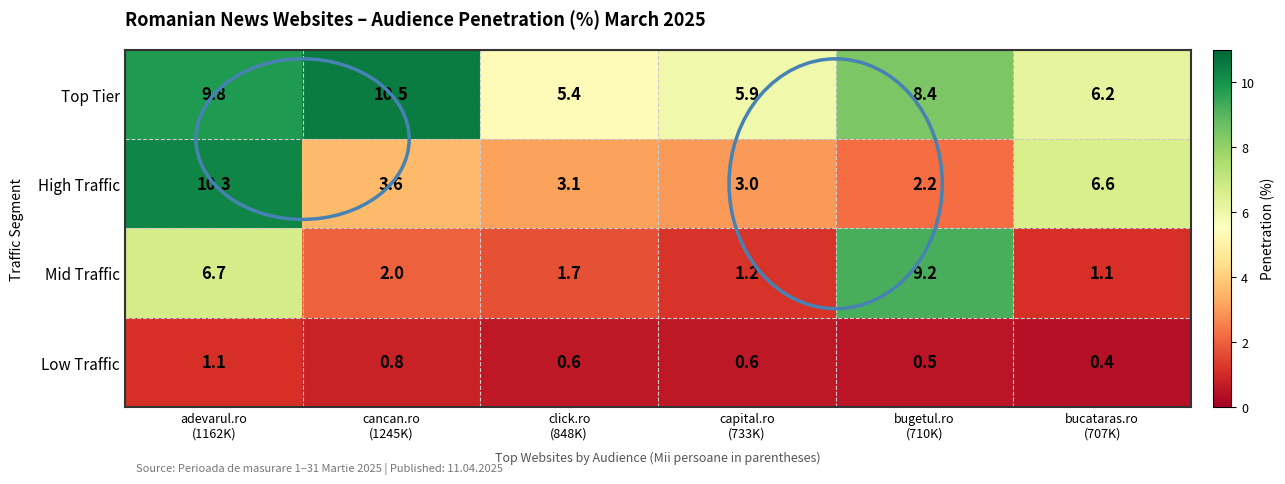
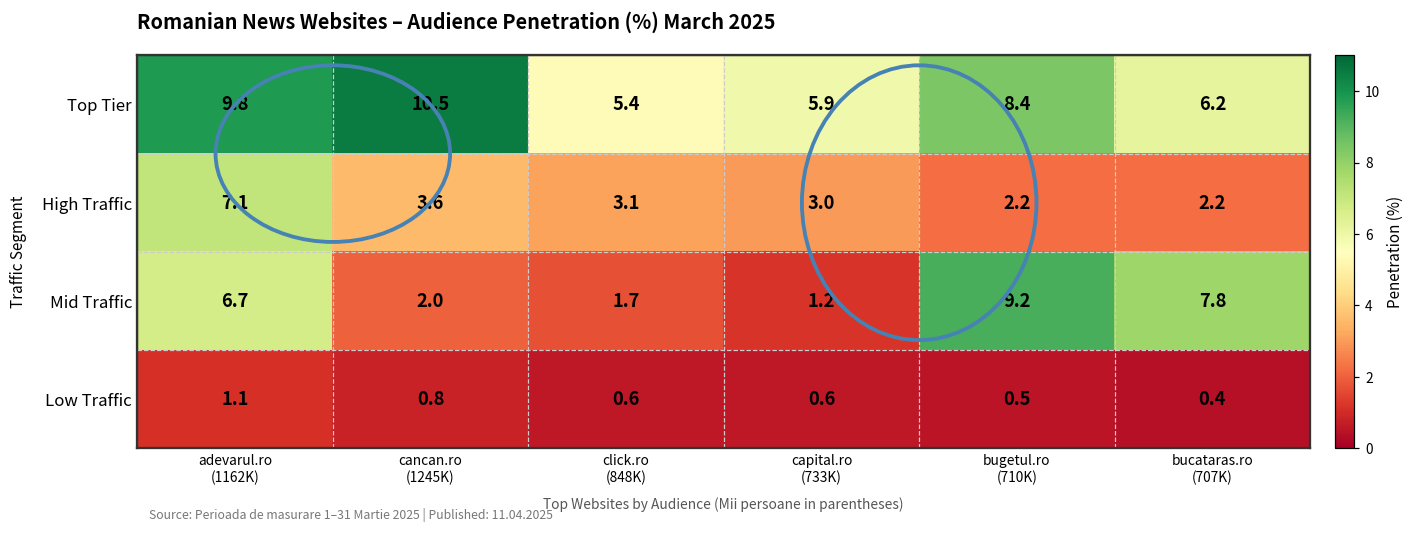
High Traffic, adevarul.ro (1162K): 10.3 -> 7.1
High Traffic, bucataras.ro (707K): 6.6 -> 2.2
Mid Traffic, bucataras.ro (707K): 1.1 -> 7.8
